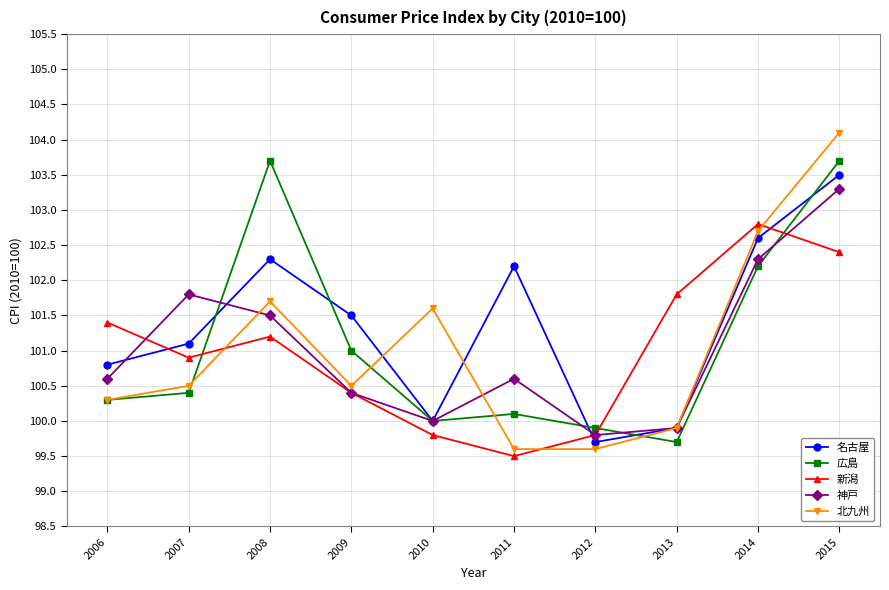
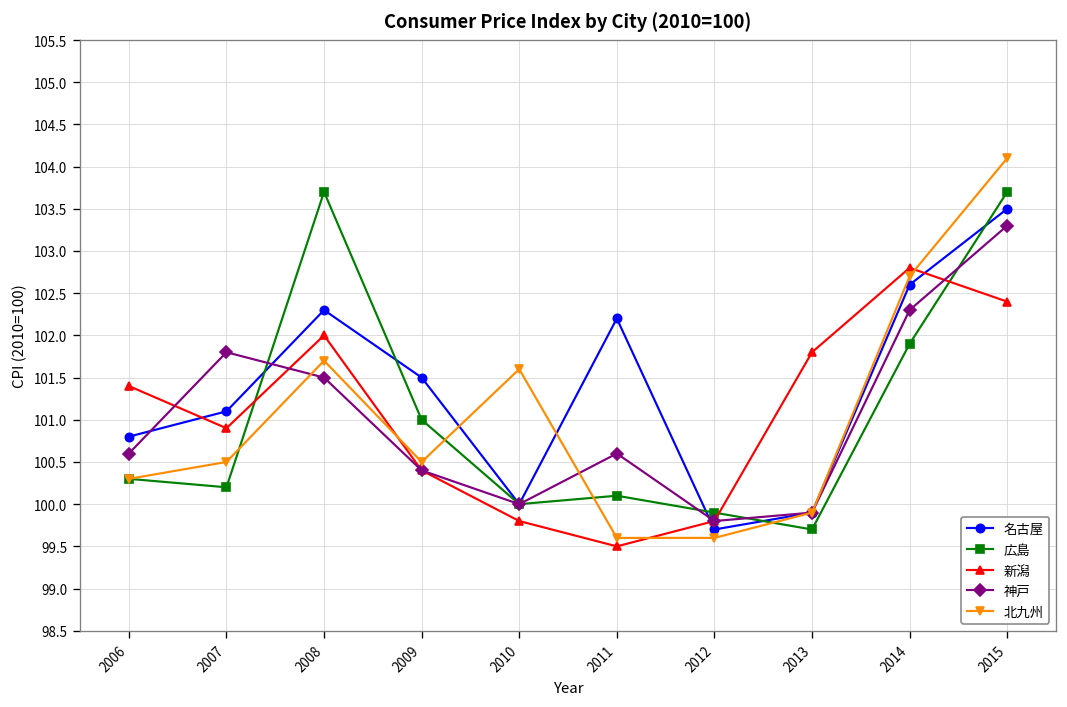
広島, 2007: 100.4 -> 100.2
新潟, 2008: 101.2 -> 102.0
広島, 2014: 102.2 -> 101.9
